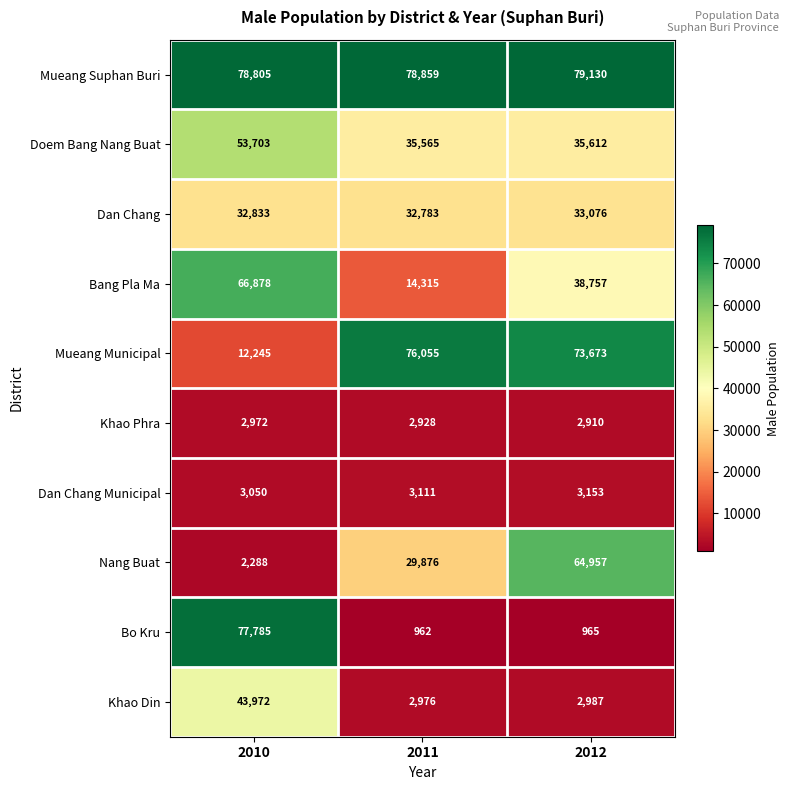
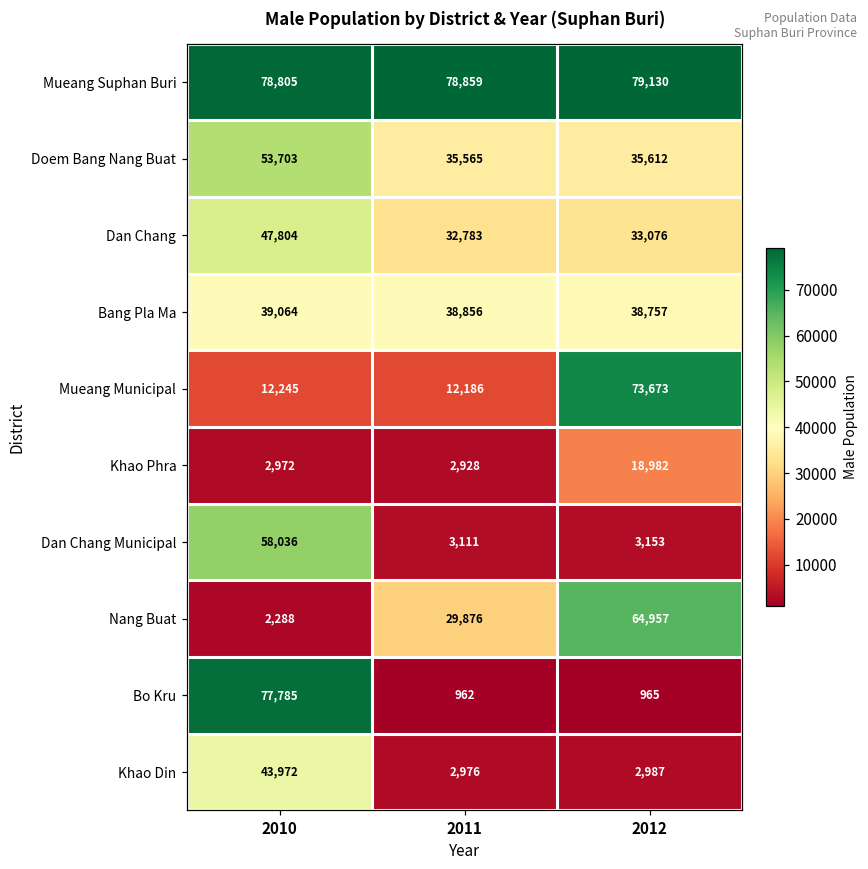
Dan Chang, 2010: 32,833 -> 47,804
Bang Pla Ma, 2010: 66,878 -> 39,064
Bang Pla Ma, 2011: 14,315 -> 38,856
Mueang Municipal, 2011: 76,055 -> 12,186
Khao Phra, 2012: 2,910 -> 18,982
Dan Chang Municipal, 2010: 3,050 -> 58,036
